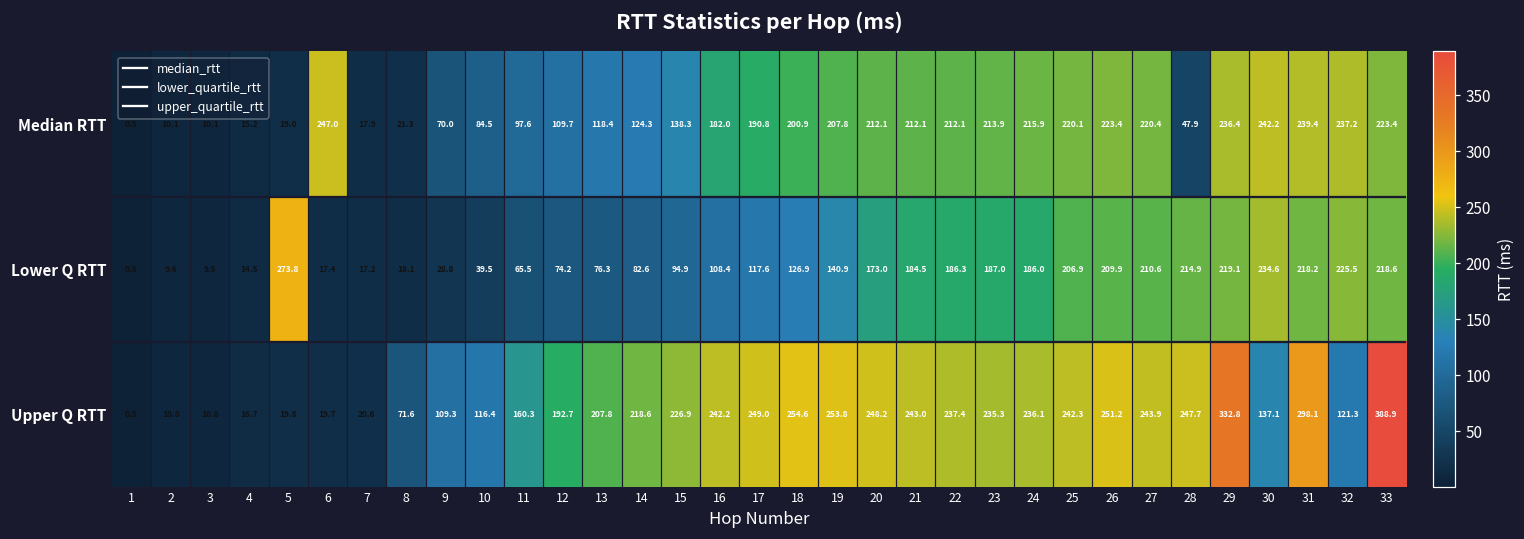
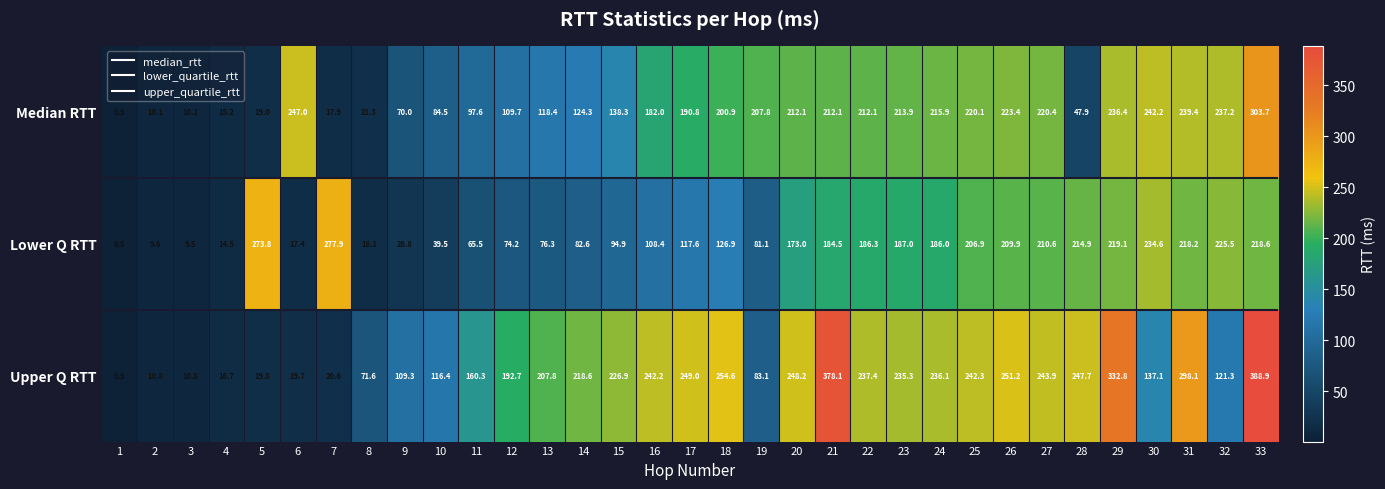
Median RTT, 33: 223.4 -> 303.7
Lower Q RTT, 7: 17.2 -> 277.9
Lower Q RTT, 19: 140.9 -> 81.1
Upper Q RTT, 19: 253.8 -> 83.1
Upper Q RTT, 21: 243.0 -> 378.1
